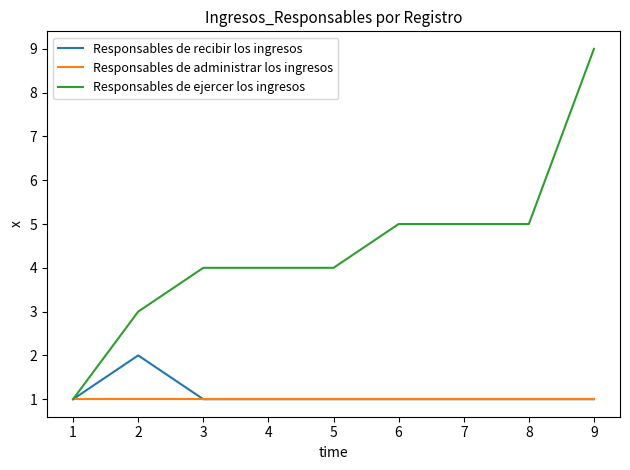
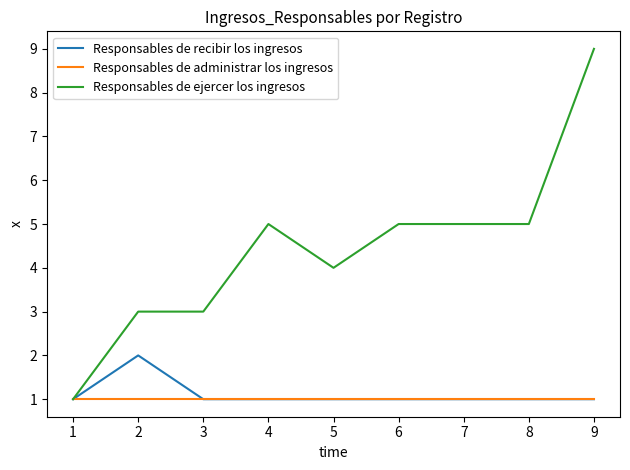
Responsables de ejercer los ingresos, 3: 4 -> 3
Responsables de ejercer los ingresos, 4: 4 -> 5
